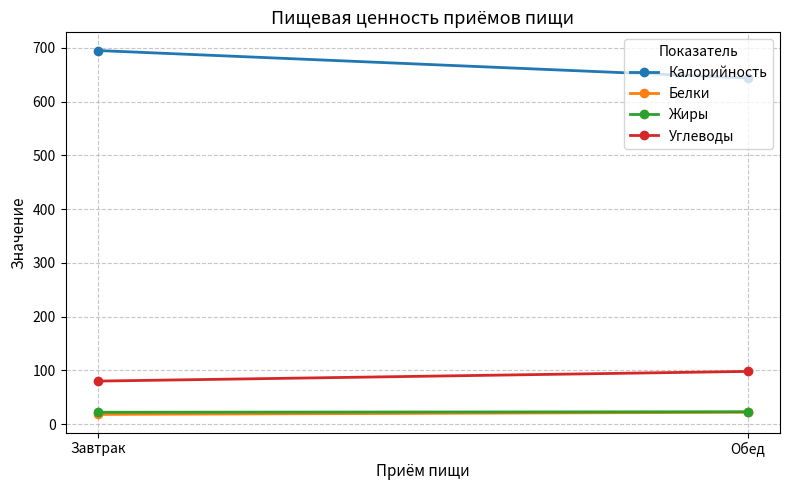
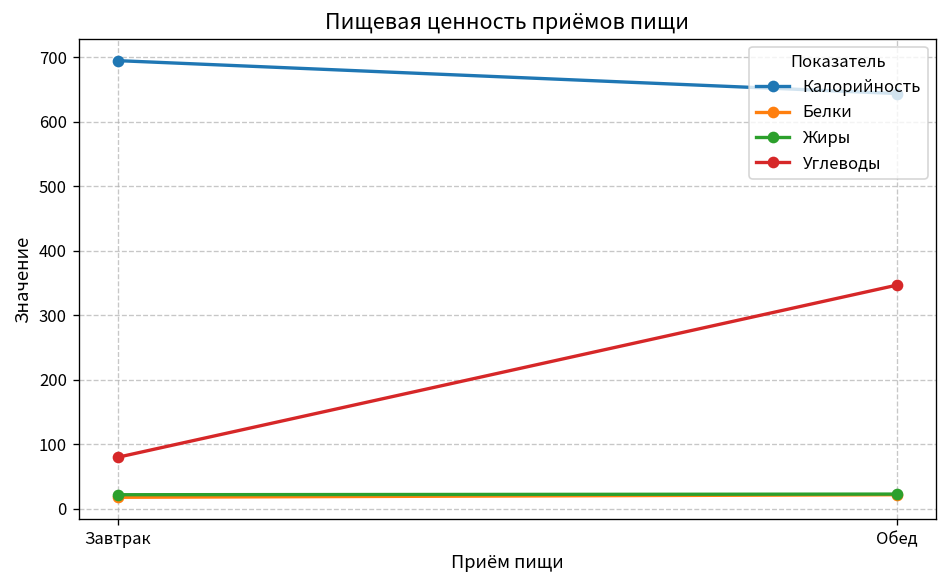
Углеводы, Обед: 100 -> 350
